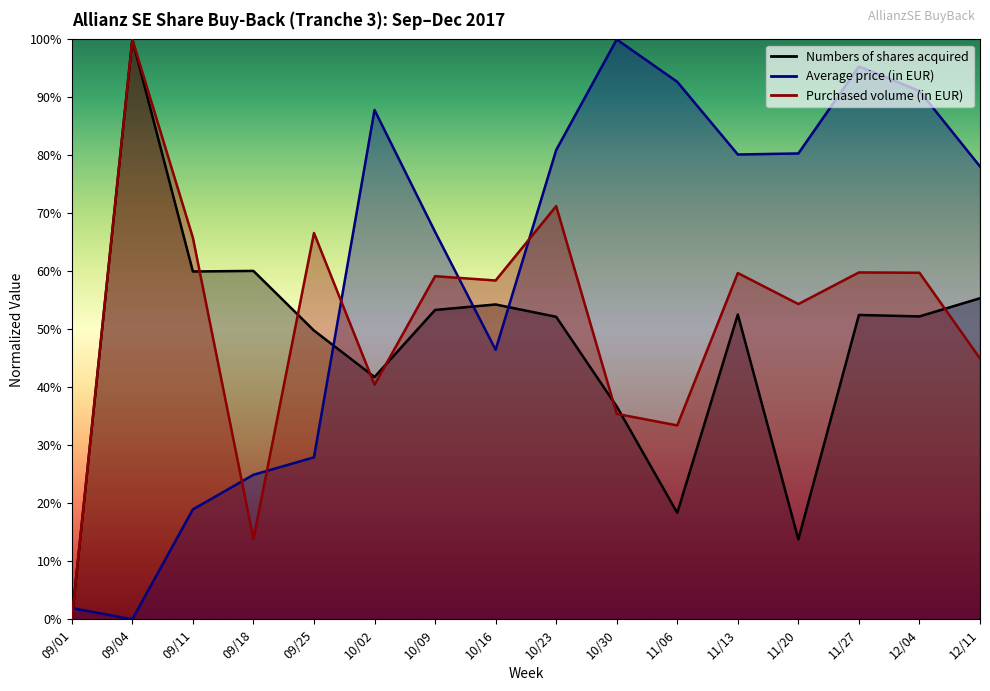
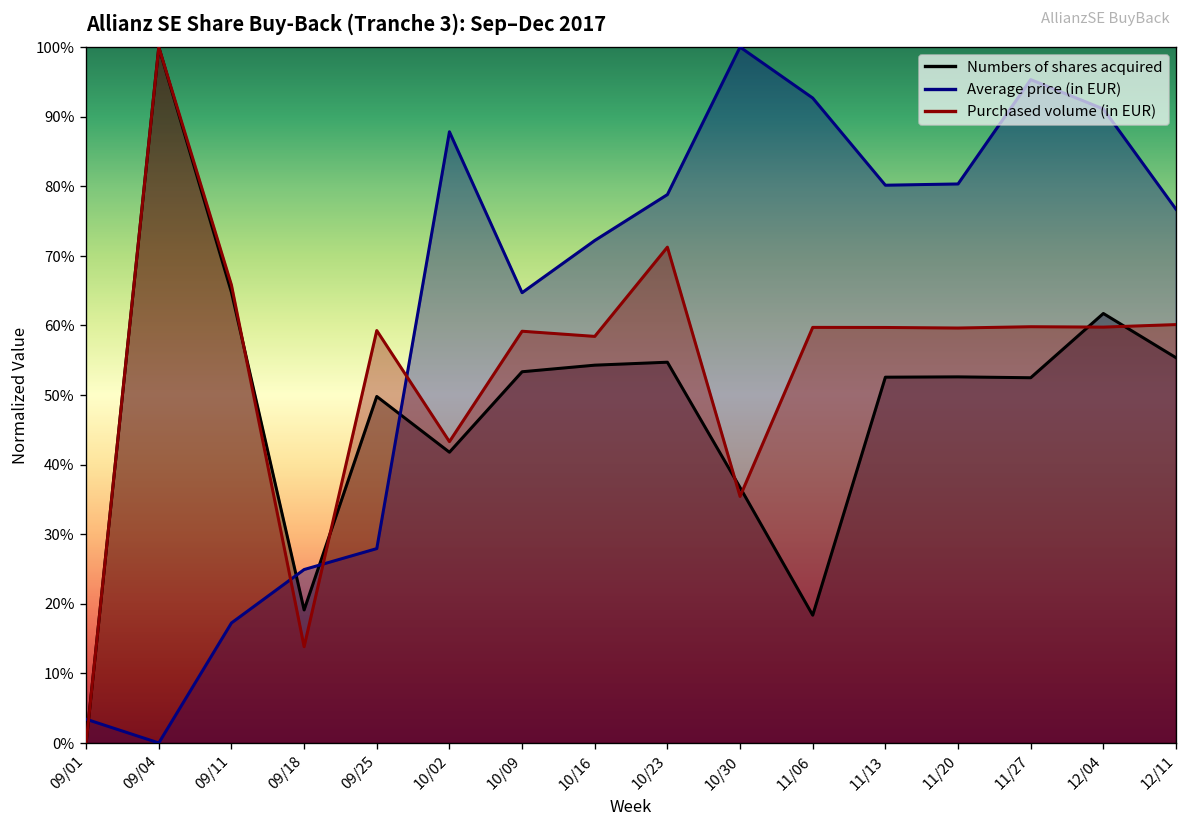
Average price (in EUR), 09/01: 2% -> 3%
Numbers of shares acquired, 09/11: 60% -> 65%
Average price (in EUR), 09/11: 19% -> 17%
Numbers of shares acquired, 09/18: 60% -> 19%
Purchased volume (in EUR), 09/25: 67% -> 59%
Purchased volume (in EUR), 10/02: 40% -> 43%
Average price (in EUR), 10/09: 67% -> 65%
Average price (in EUR), 10/16: 46% -> 72%
Numbers of shares acquired, 10/23: 52% -> 55%
Average price (in EUR), 10/23: 81% -> 79%
Purchased volume (in EUR), 11/06: 33% -> 60%
Numbers of shares acquired, 11/20: 14% -> 53%
Purchased volume (in EUR), 11/20: 54% -> 60%
Numbers of shares acquired, 12/04: 52% -> 62%
Average price (in EUR), 12/11: 78% -> 77%
Purchased volume (in EUR), 12/11: 45% -> 60%
